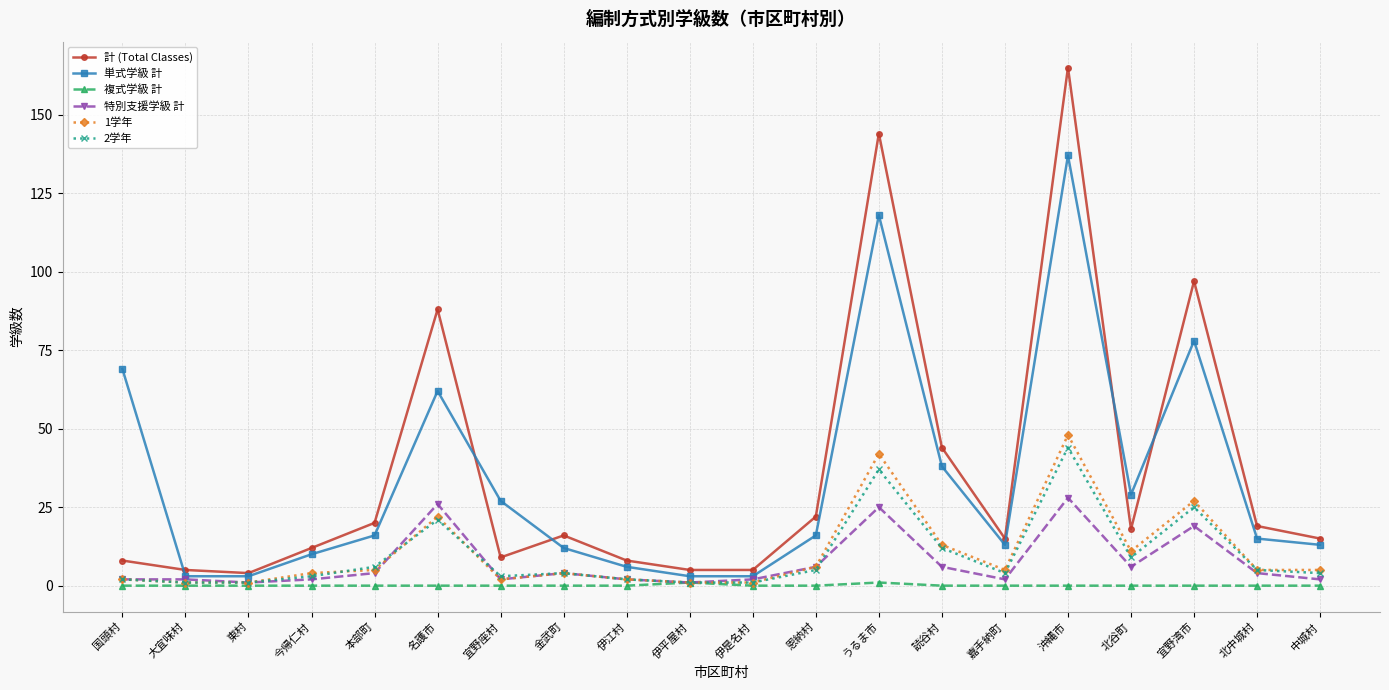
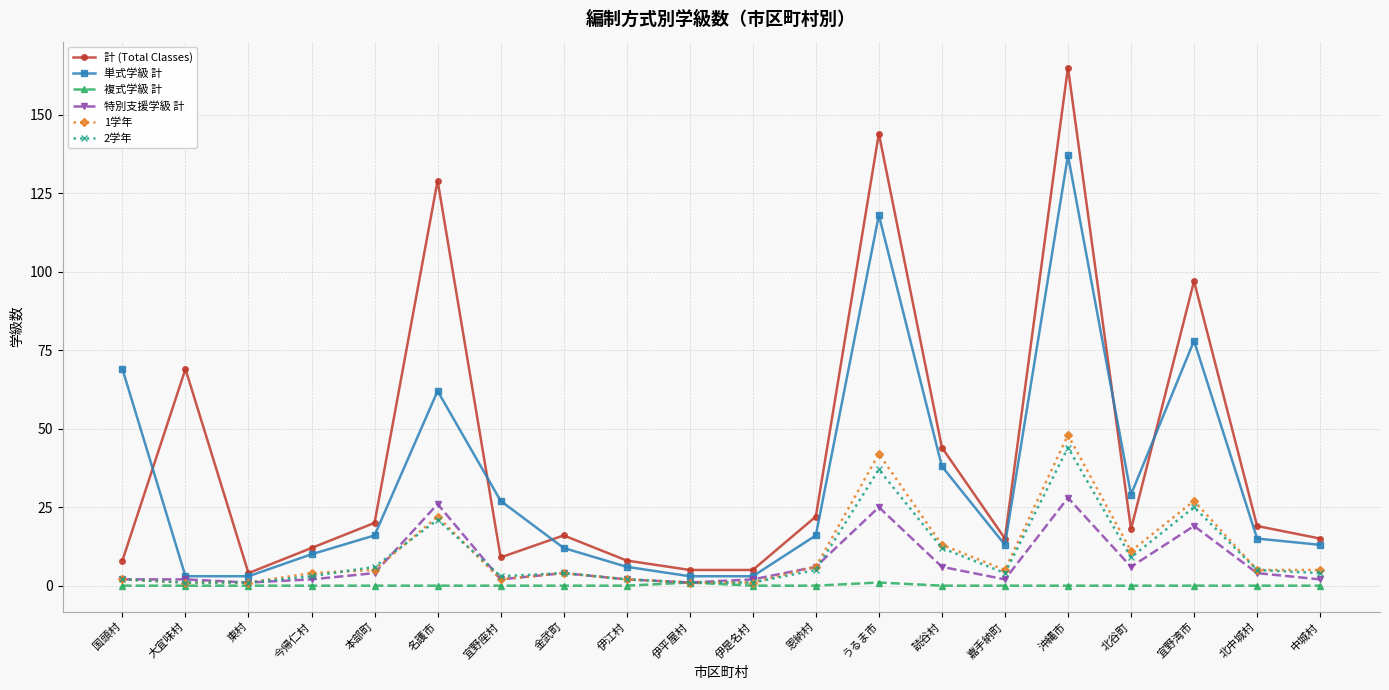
計 (Total Classes), 大宜味村: 5 -> 69
計 (Total Classes), 名護市: 88 -> 129
